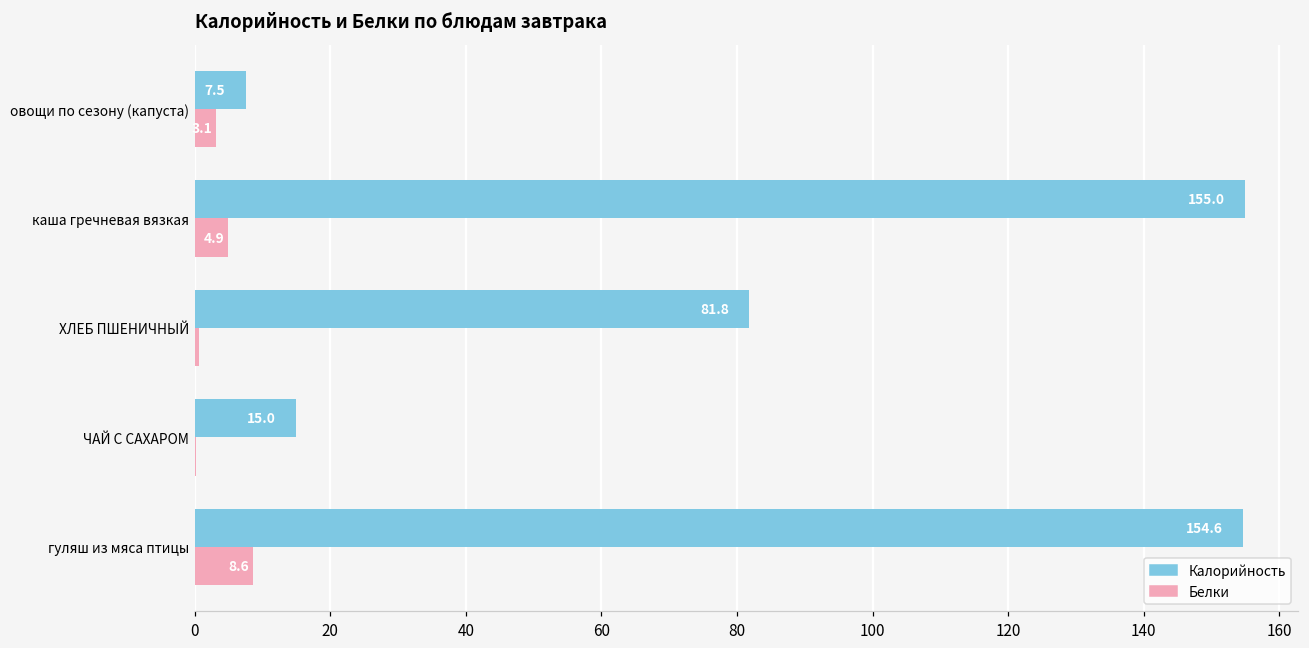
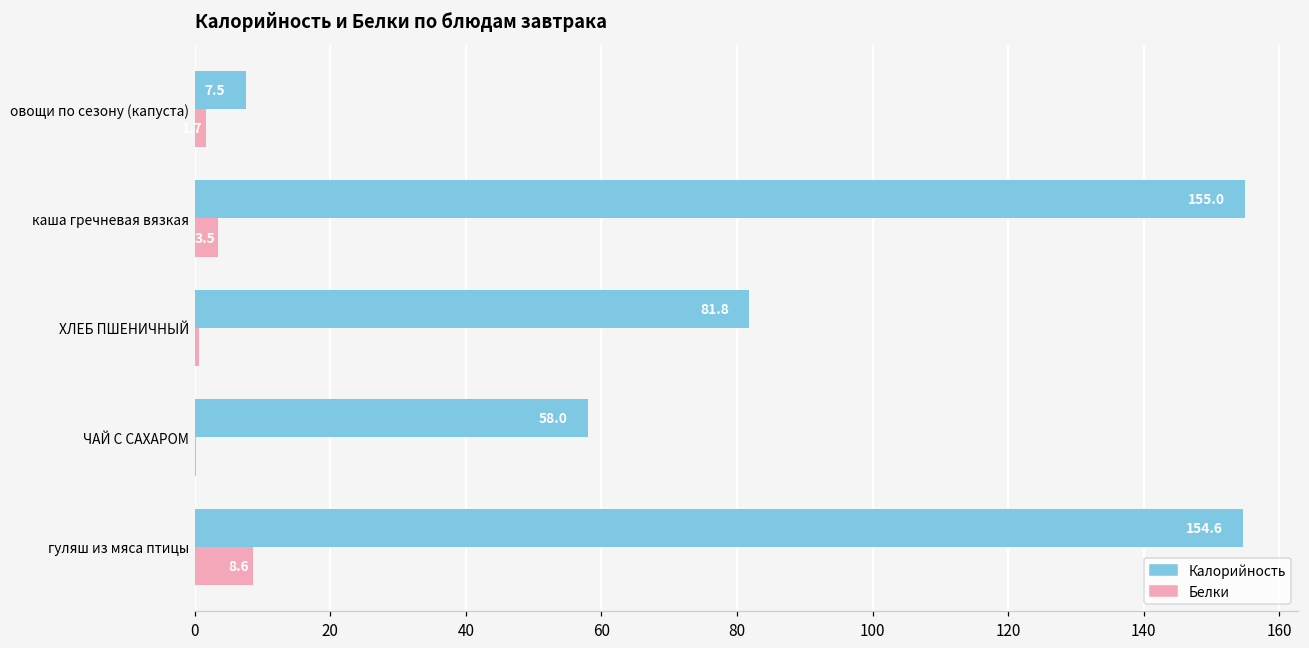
Белки, овощи по сезону (капуста): 3 -> 2
Белки, каша гречневая вязкая: 4.9 -> 3.5
Калорийность, ЧАЙ С САХАРОМ: 15.0 -> 58.0
